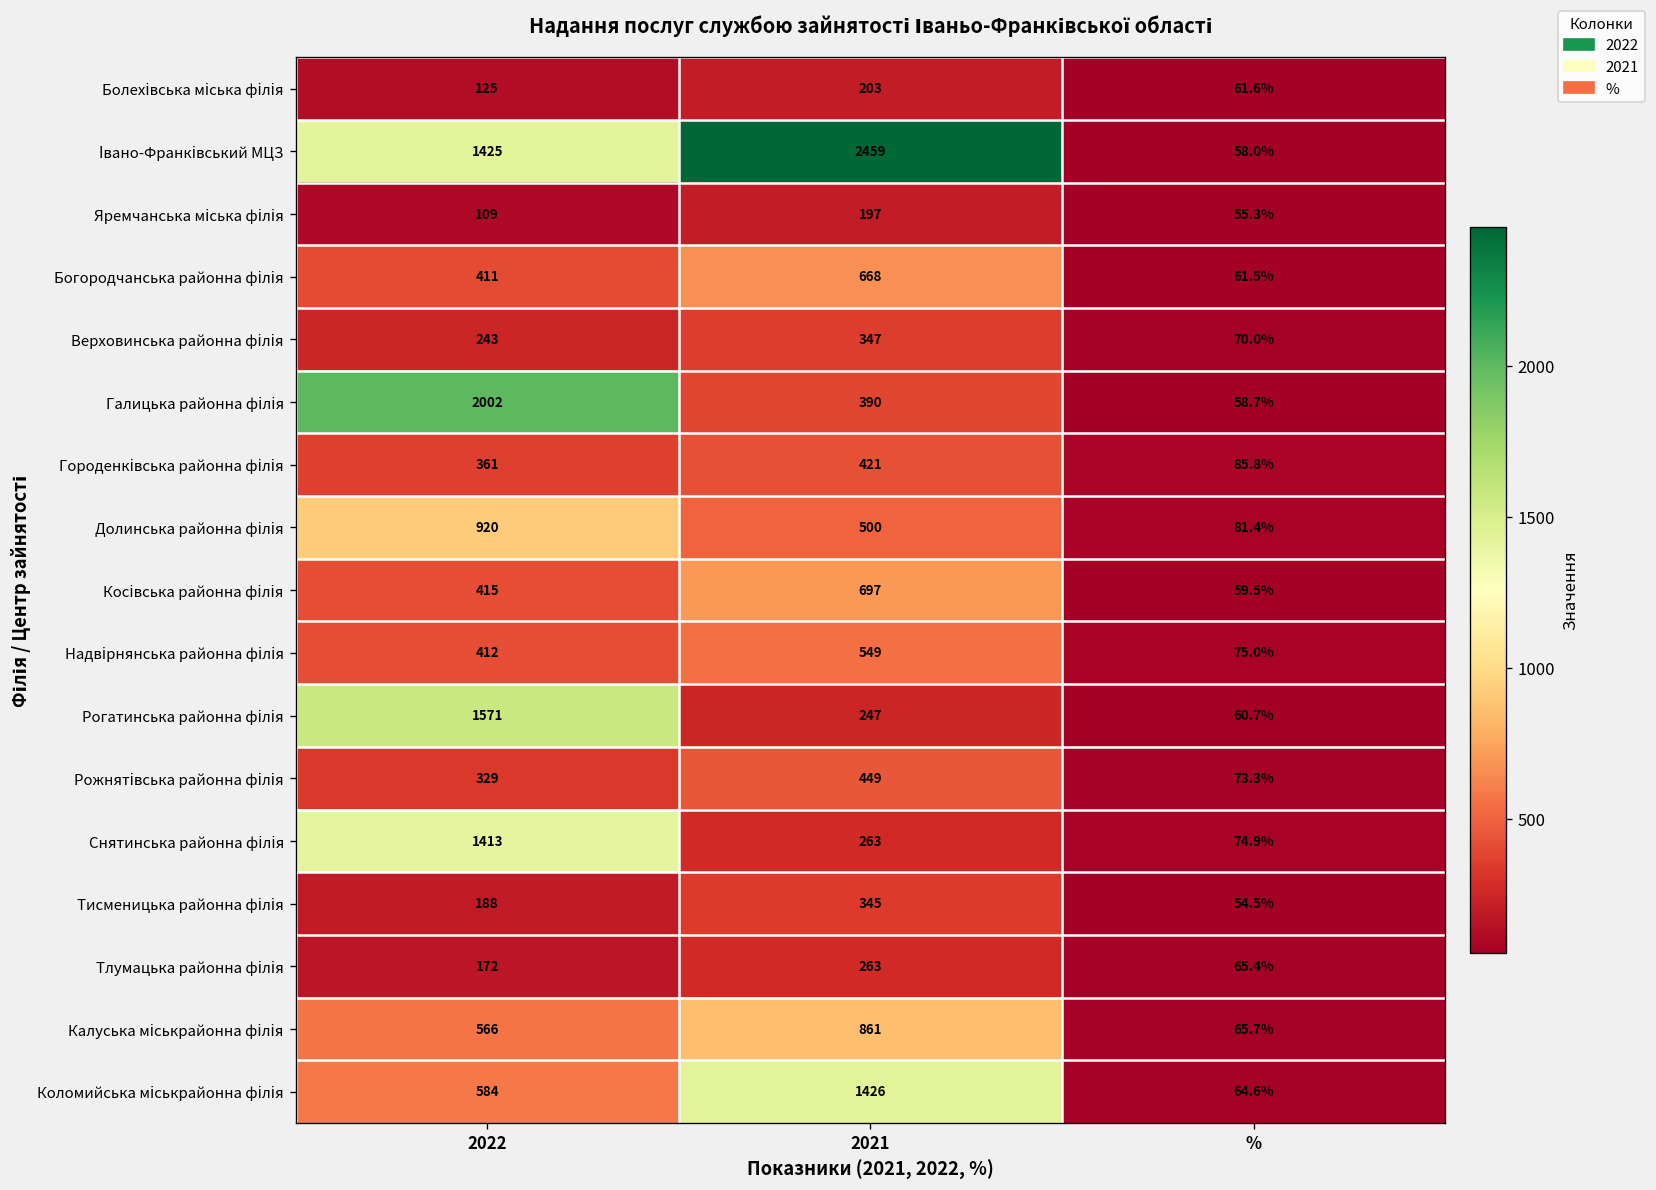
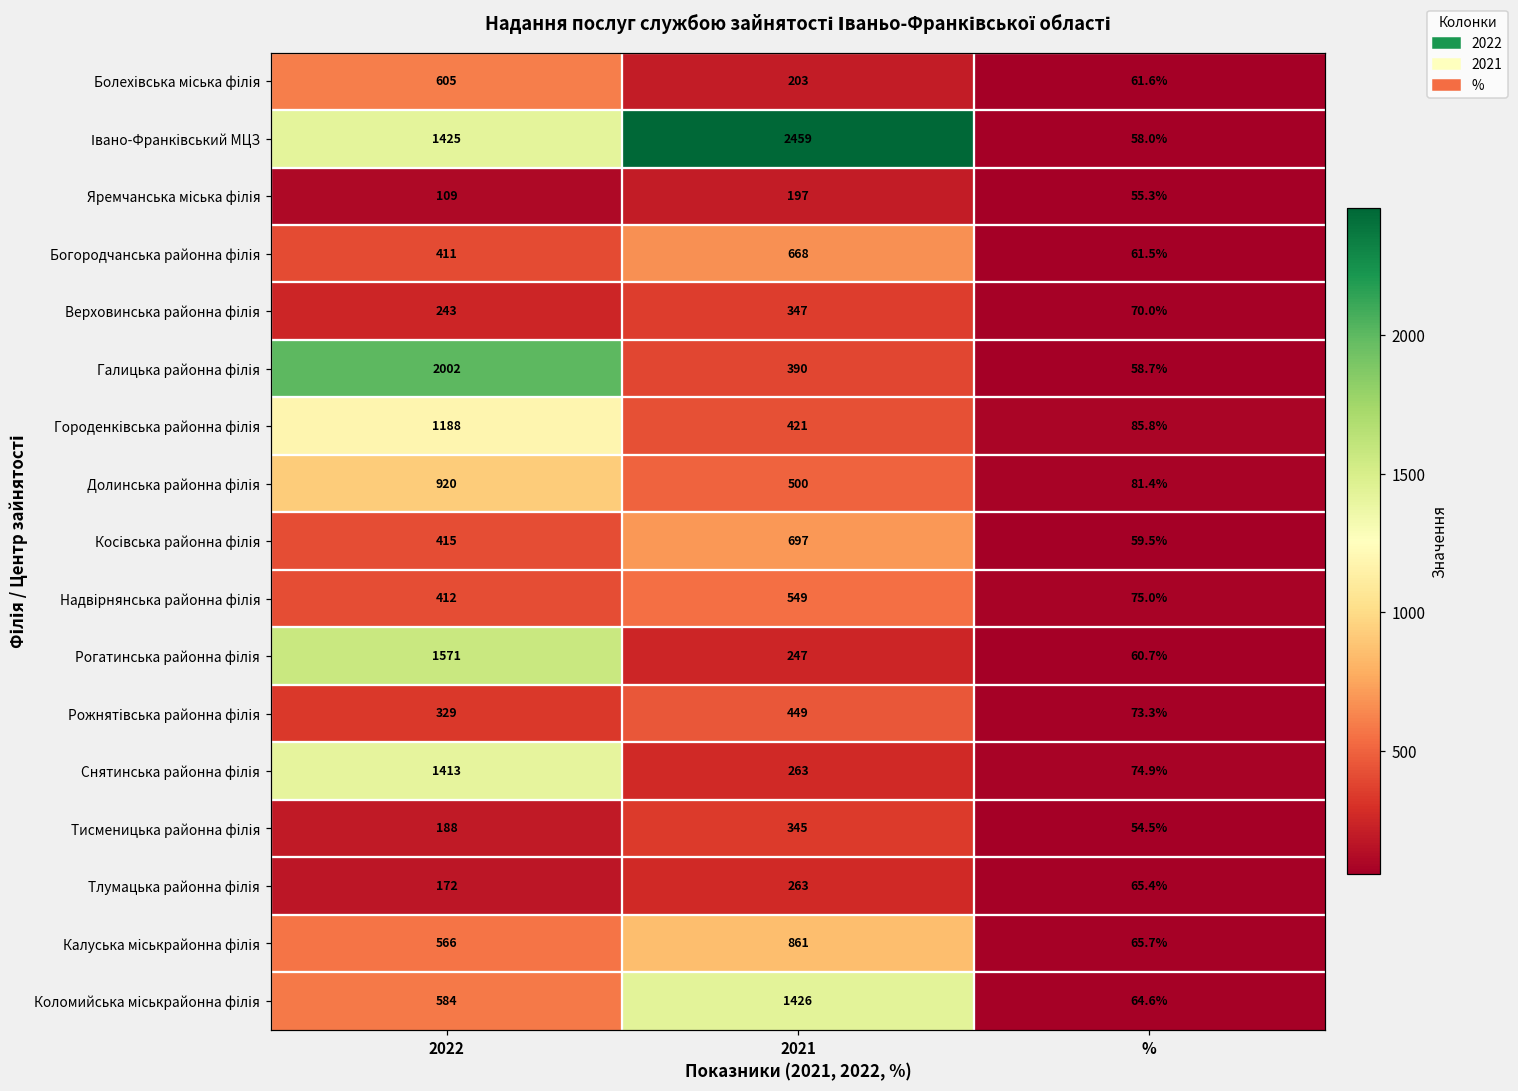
Болехівська міська філія, 2022: 125 -> 605
Городенківська районна філія, 2022: 361 -> 1188
